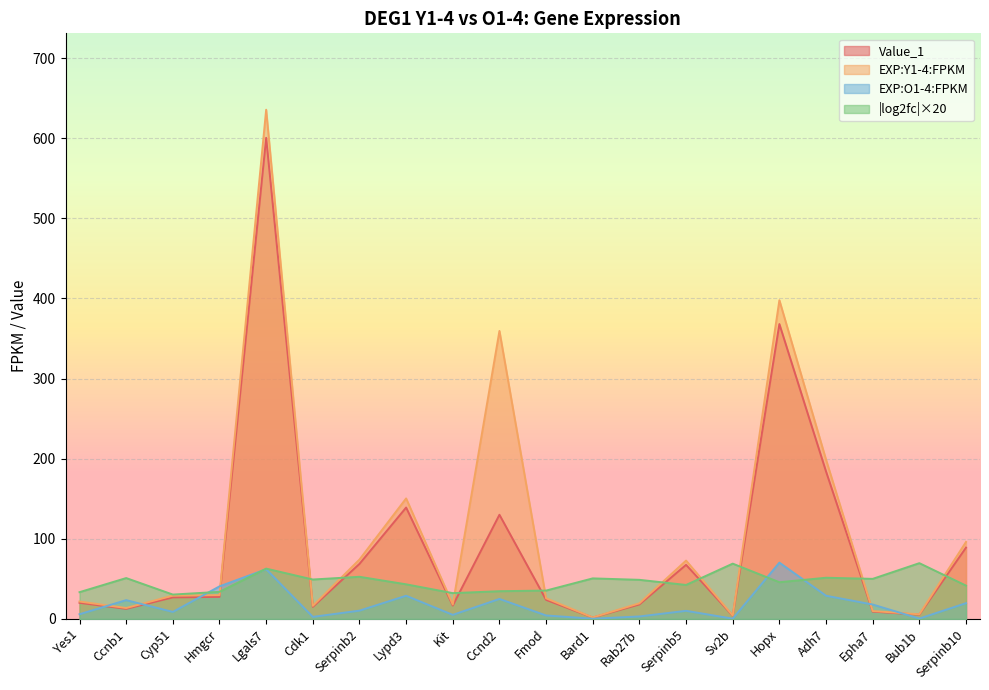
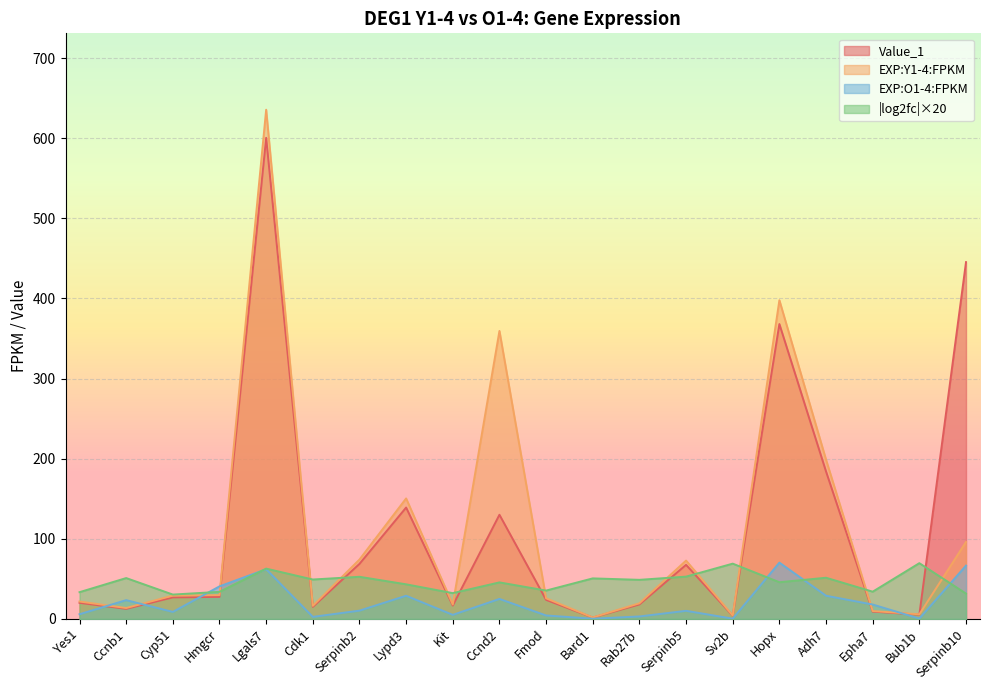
|log2fc|×20, Ccnd2: 30 -> 50
|log2fc|×20, Serpinb5: 40 -> 50
|log2fc|×20, Epha7: 50 -> 30
Value_1, Serpinb10: 90 -> 450
EXP:O1-4:FPKM, Serpinb10: 20 -> 70
|log2fc|×20, Serpinb10: 40 -> 30
